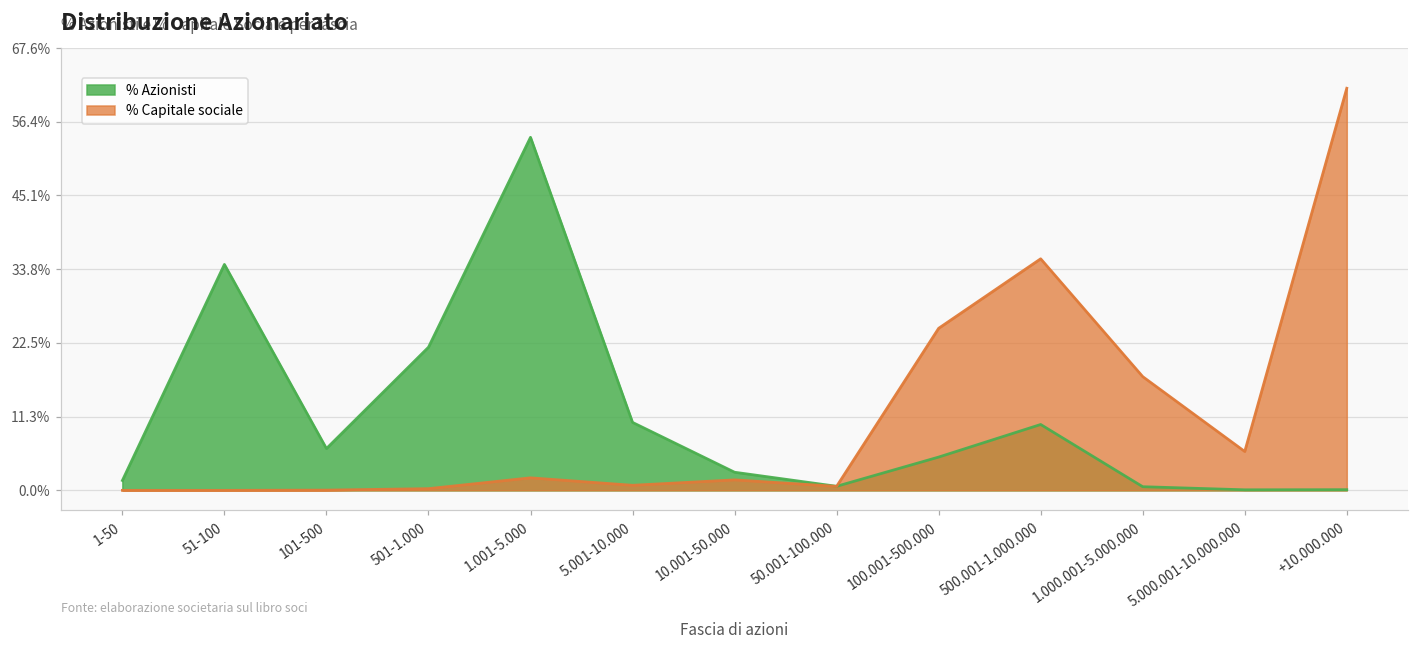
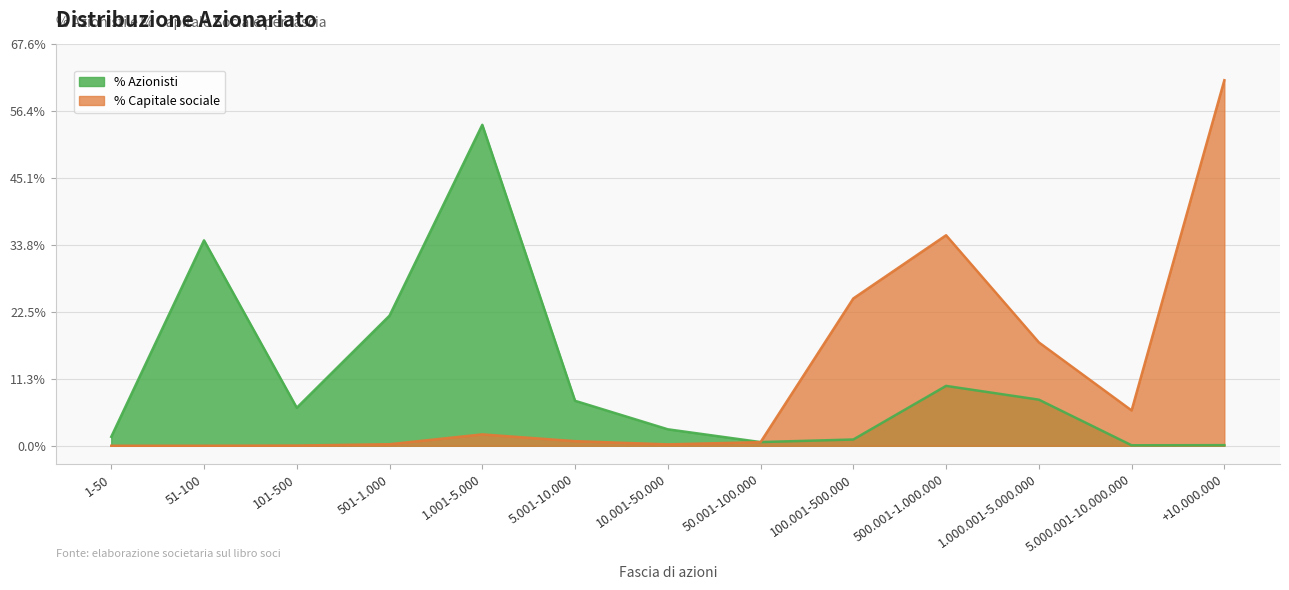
% Azionisti, 5.001-10.000: 10% -> 8%
% Capitale sociale, 10.001-50.000: 2% -> 0%
% Azionisti, 100.001-500.000: 5% -> 1%
% Azionisti, 1.000.001-5.000.000: 1% -> 8%
